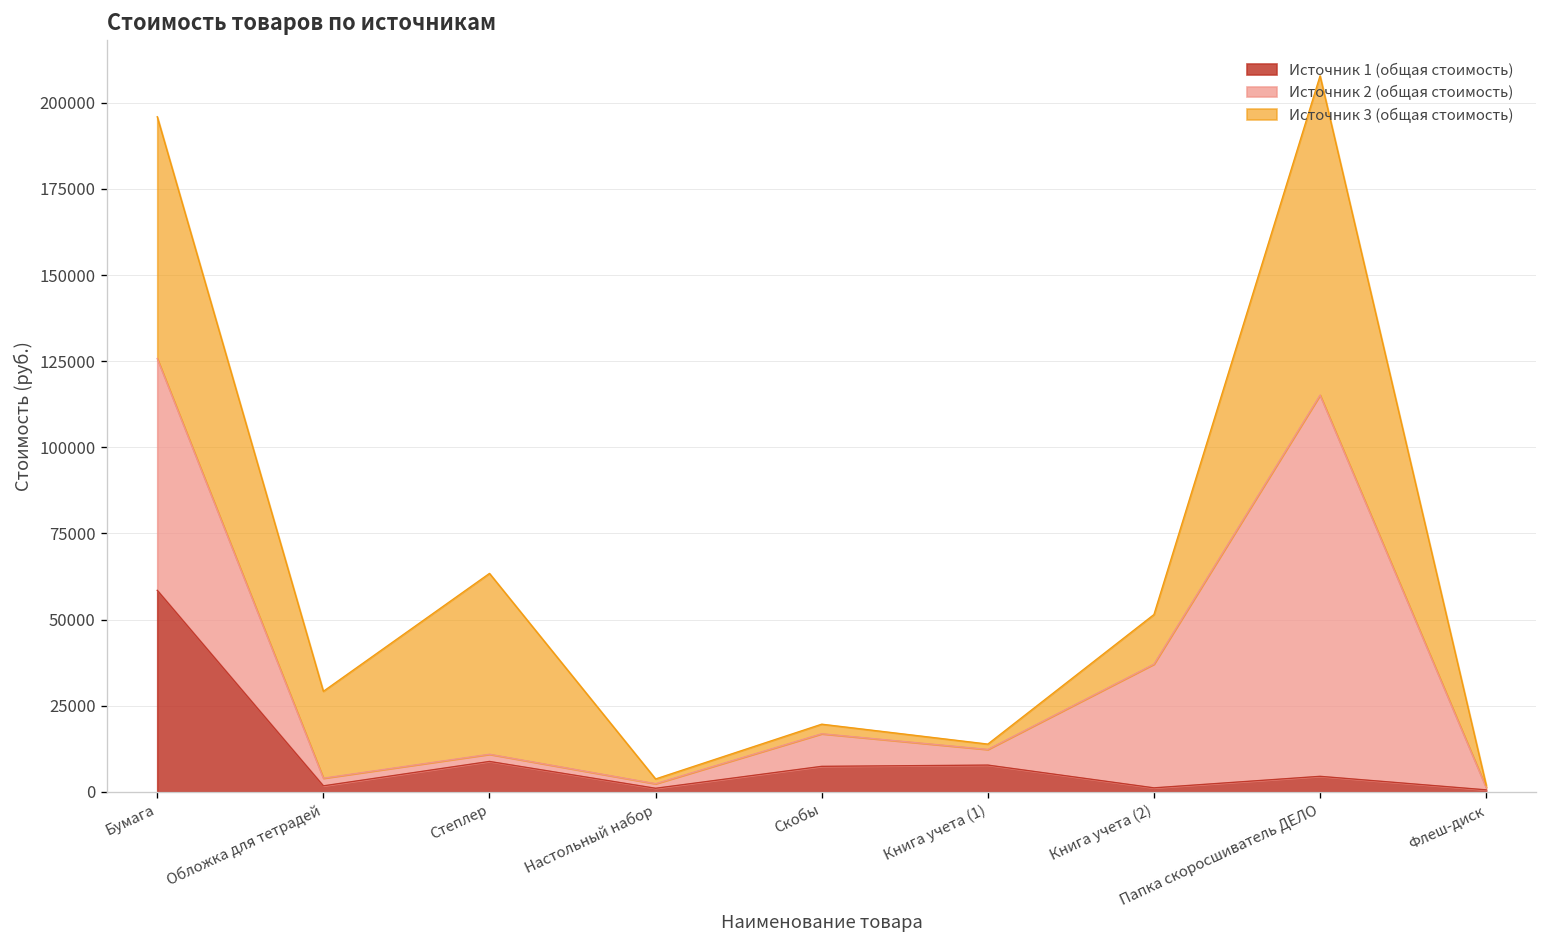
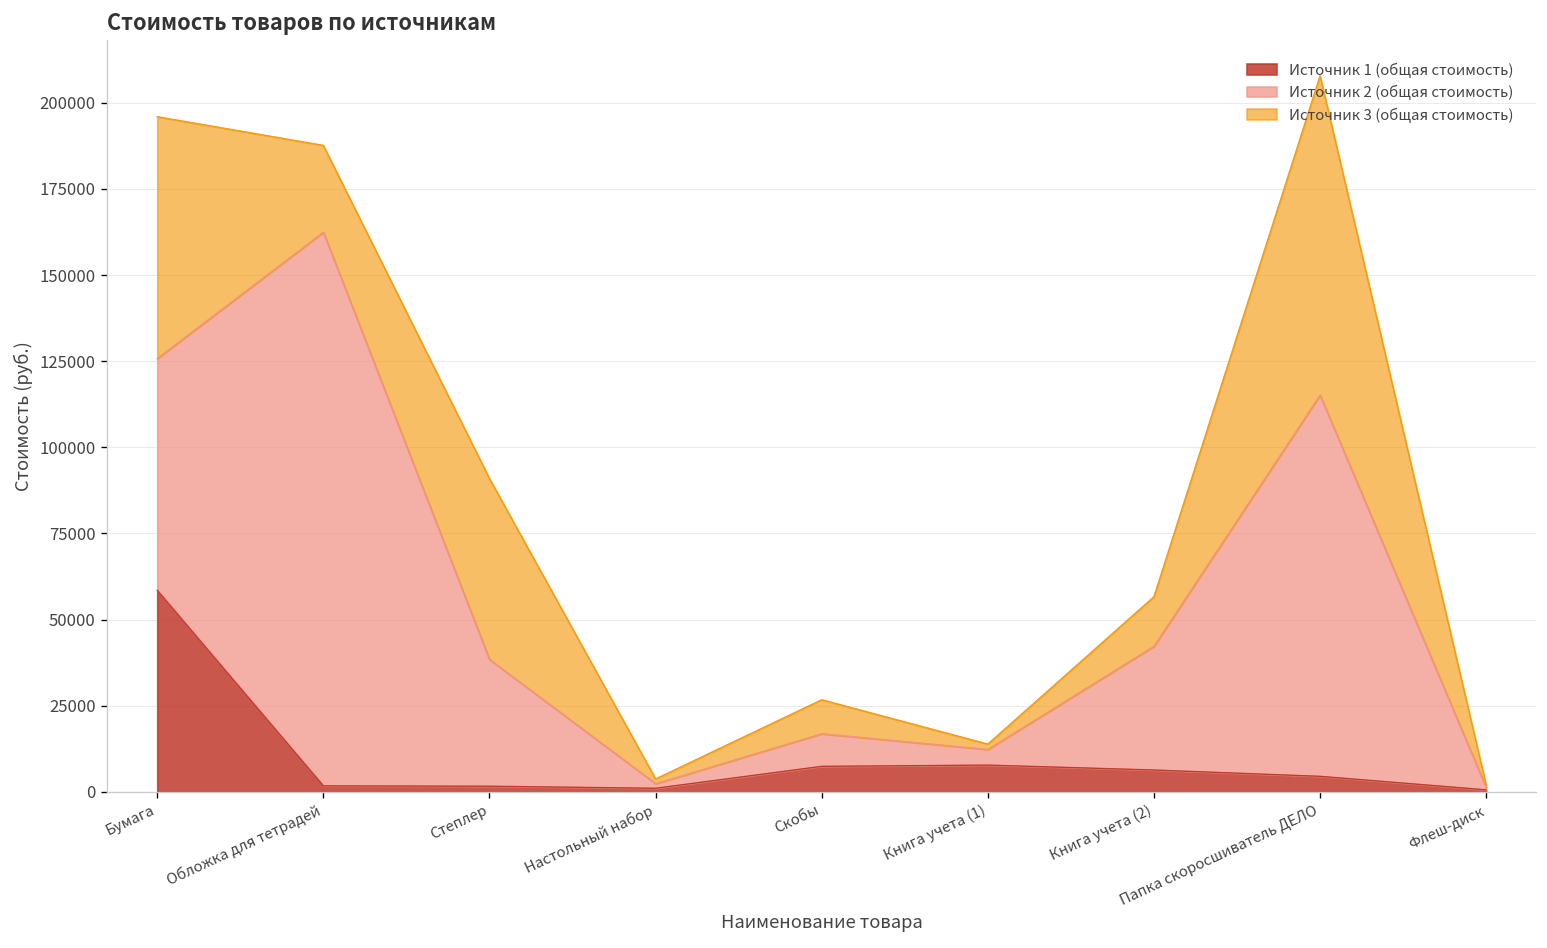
Источник 2 (общая стоимость), Обложка для тетрадей: 2000 -> 161000
Источник 1 (общая стоимость), Степлер: 9000 -> 2000
Источник 2 (общая стоимость), Степлер: 2000 -> 37000
Источник 3 (общая стоимость), Скобы: 3000 -> 10000
Источник 1 (общая стоимость), Книга учета (2): 1000 -> 6000
